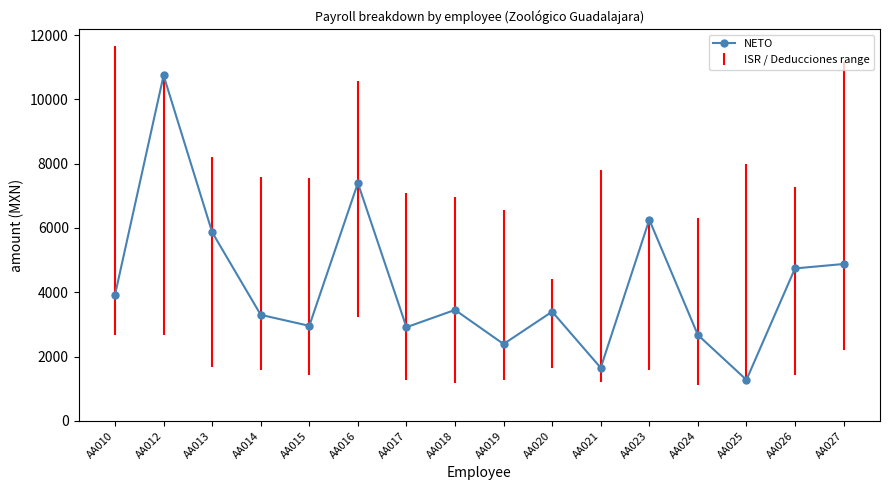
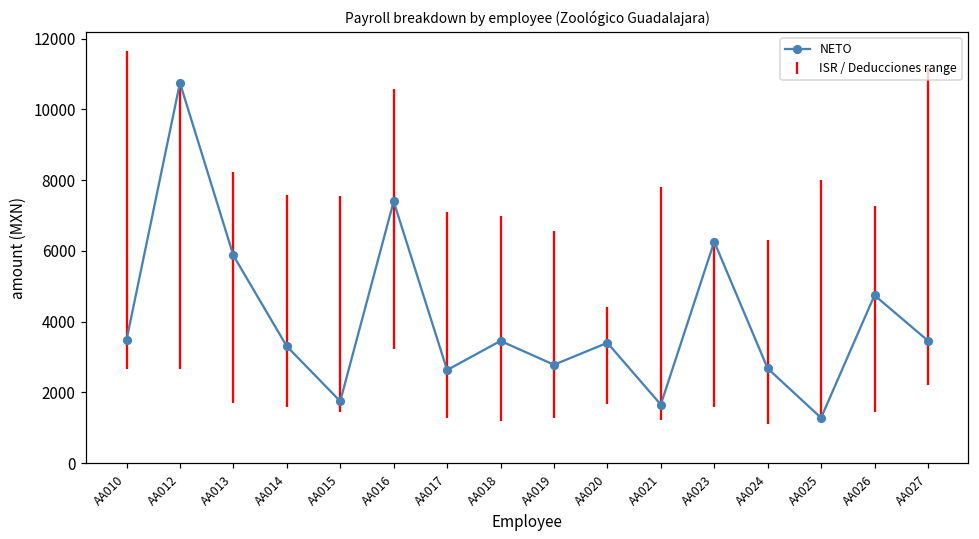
AA010: 3900 -> 3500
AA015: 3000 -> 1700
AA017: 2900 -> 2600
AA019: 2400 -> 2800
AA027: 4900 -> 3500
